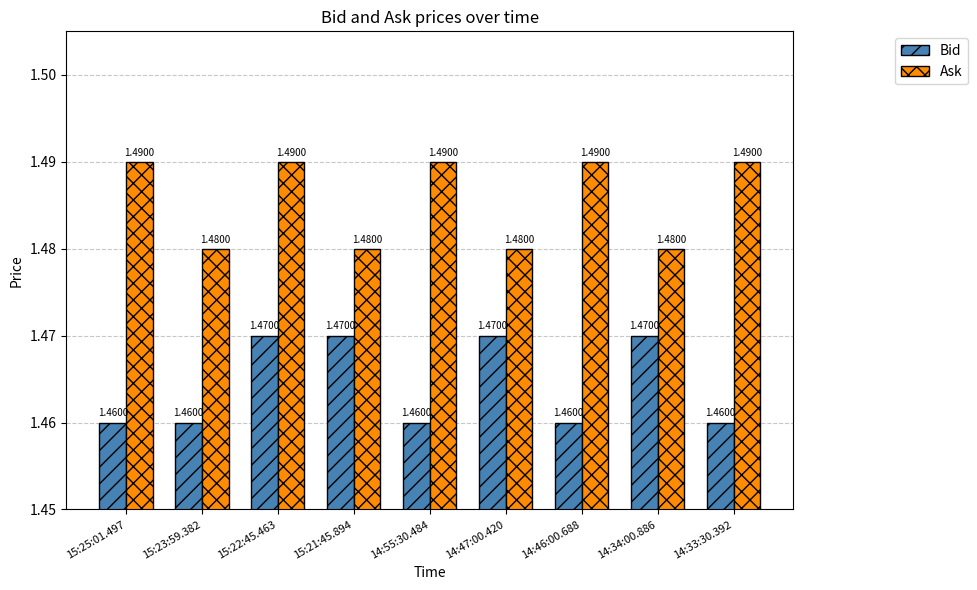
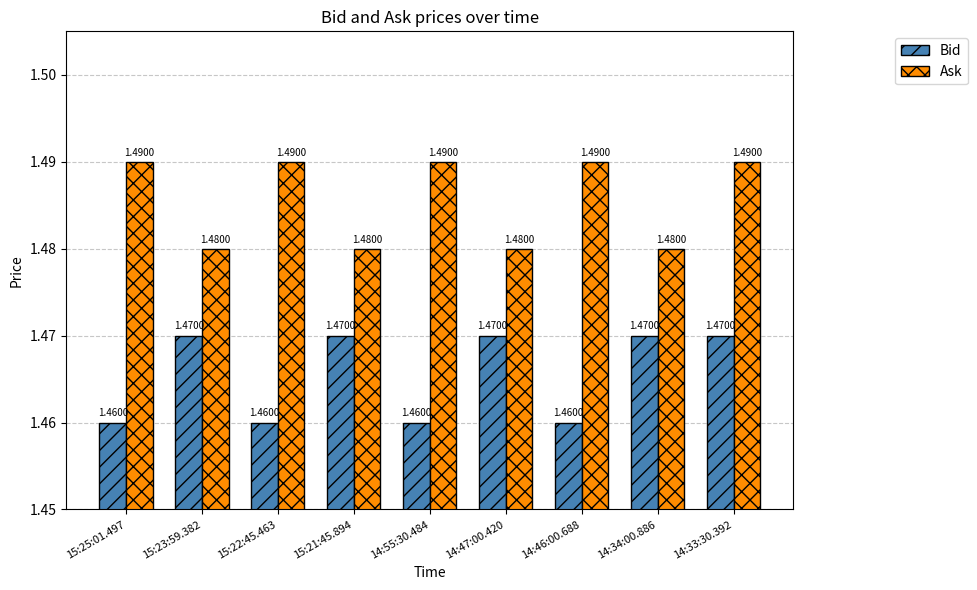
Bid, 15:23:59.382: 1.4600 -> 1.4700
Bid, 15:22:45.463: 1.4700 -> 1.4600
Bid, 14:33:30.392: 1.4600 -> 1.4700
